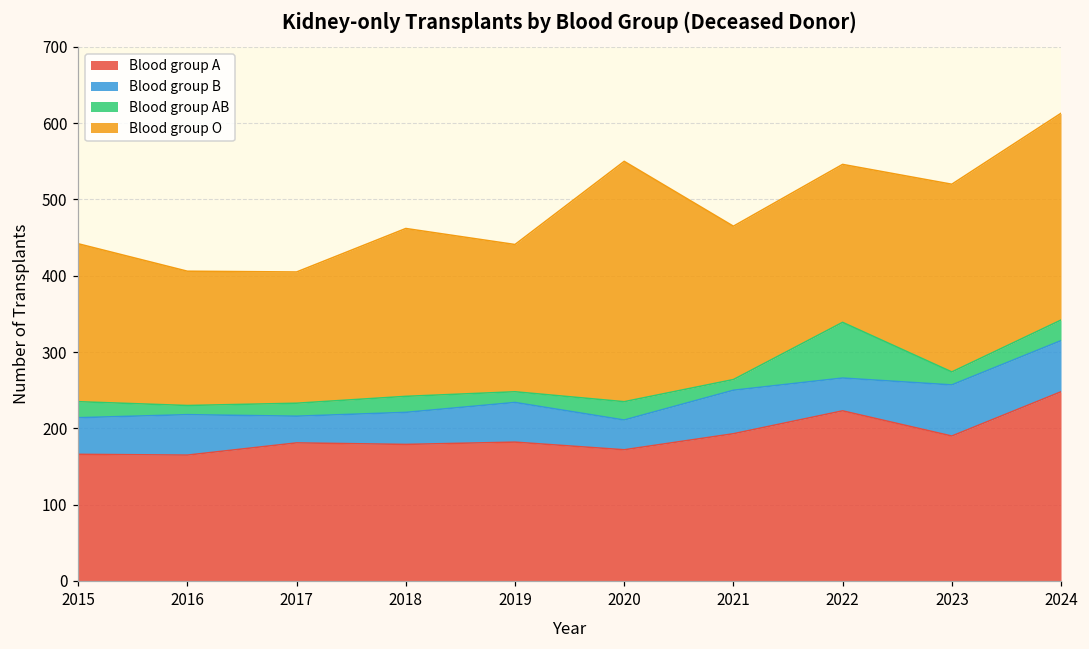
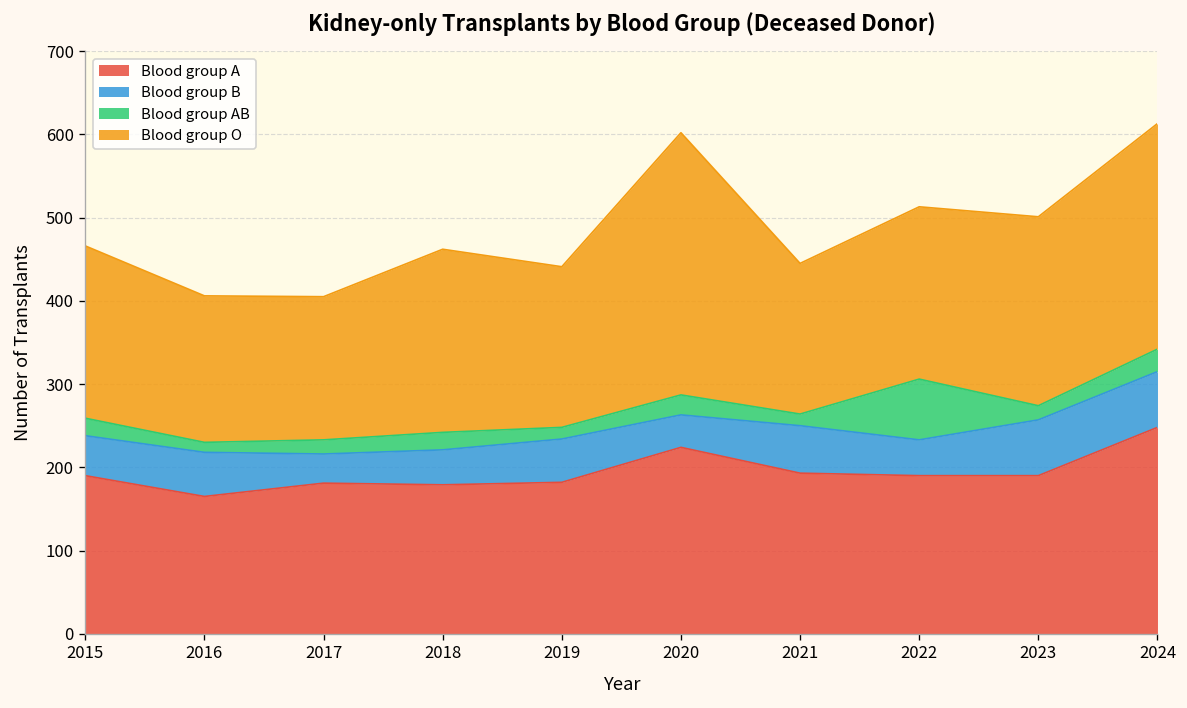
Blood group A, 2015: 170 -> 190
Blood group A, 2020: 170 -> 220
Blood group O, 2021: 200 -> 180
Blood group A, 2022: 220 -> 190
Blood group O, 2023: 250 -> 230
